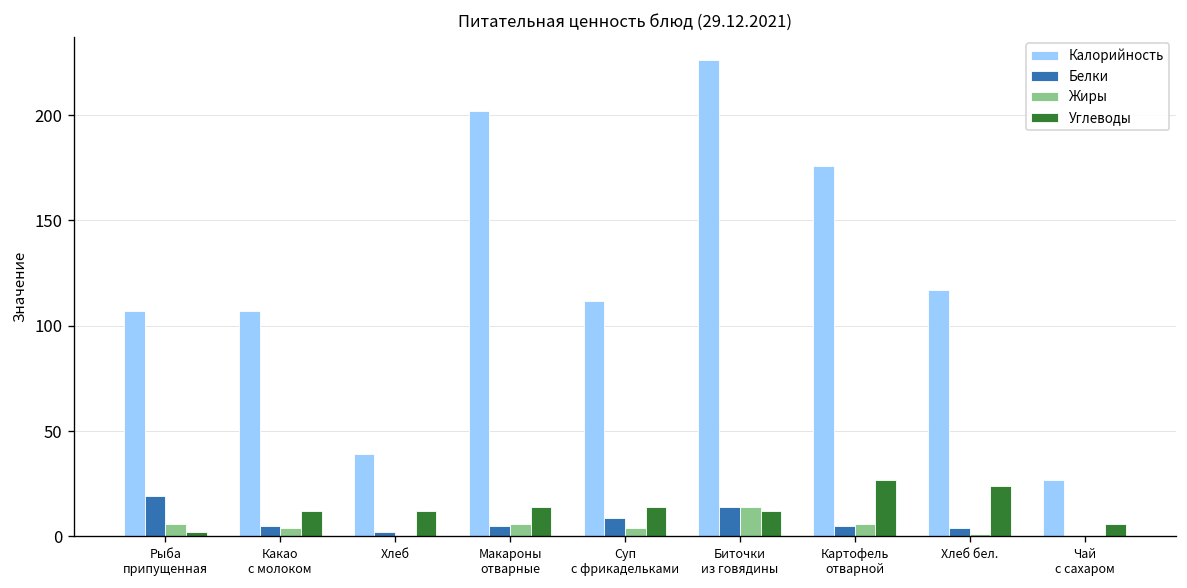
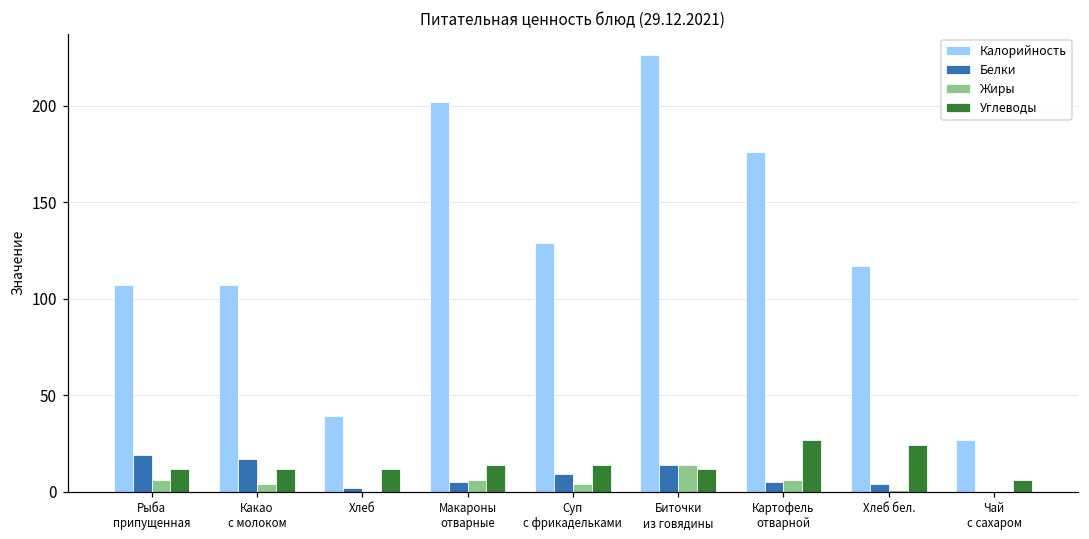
Углеводы, Рыба припущенная: 2 -> 12
Белки, Какао с молоком: 5 -> 17
Калорийность, Суп с фрикадельками: 112 -> 129
